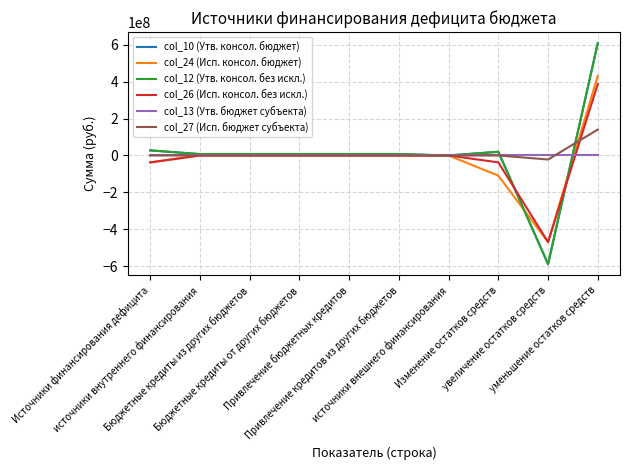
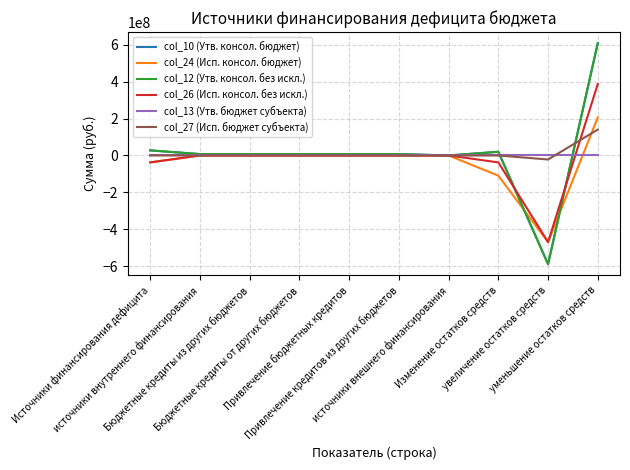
col_24 (Исп. консол. бюджет), уменьшение остатков средств: 430000000 -> 210000000
